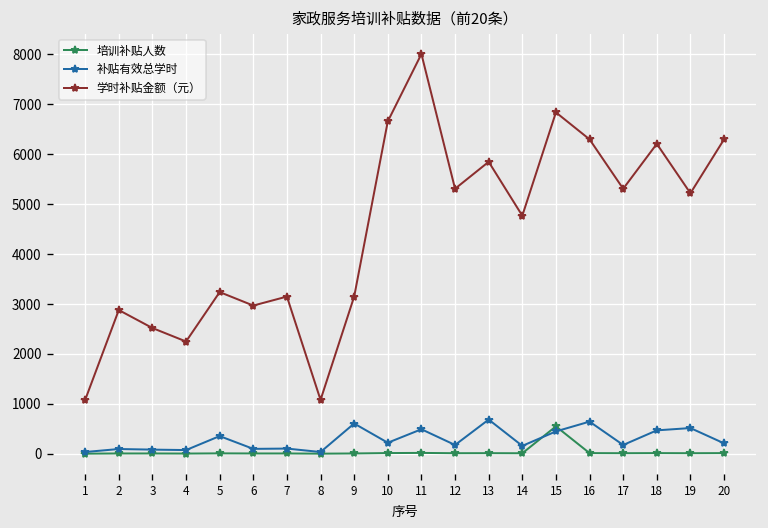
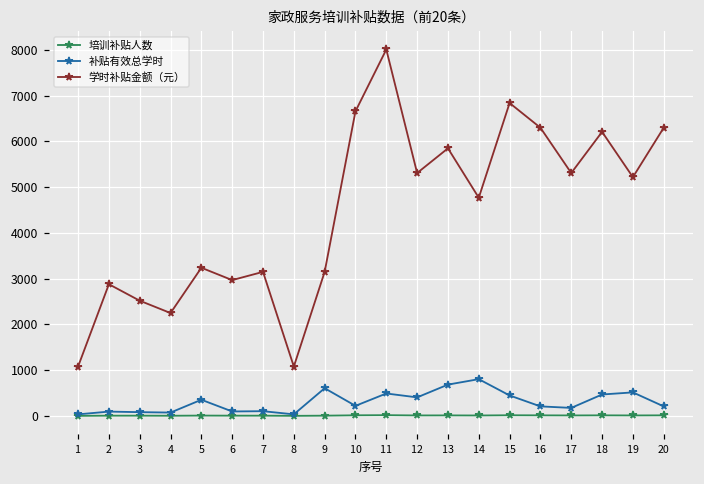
补贴有效总学时, 12: 200 -> 400
补贴有效总学时, 14: 200 -> 800
培训补贴人数, 15: 600 -> 0
补贴有效总学时, 16: 600 -> 200
